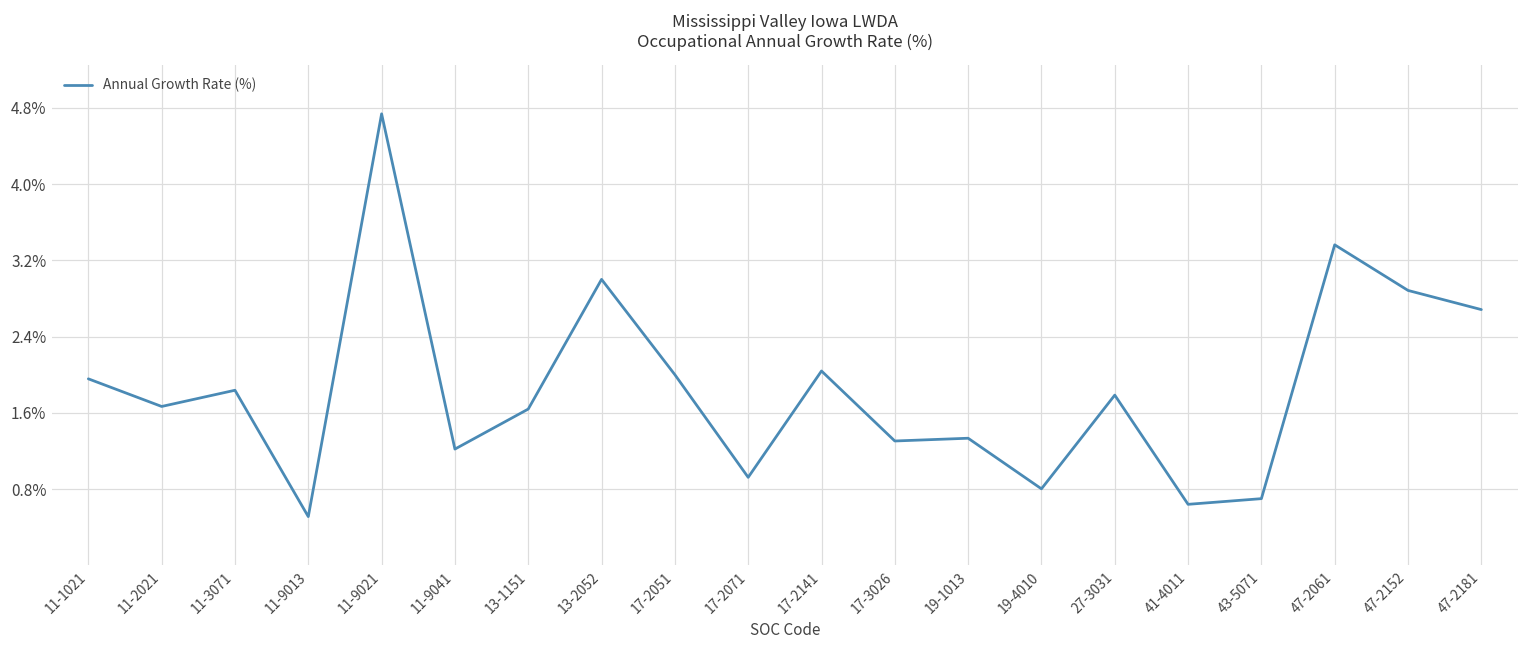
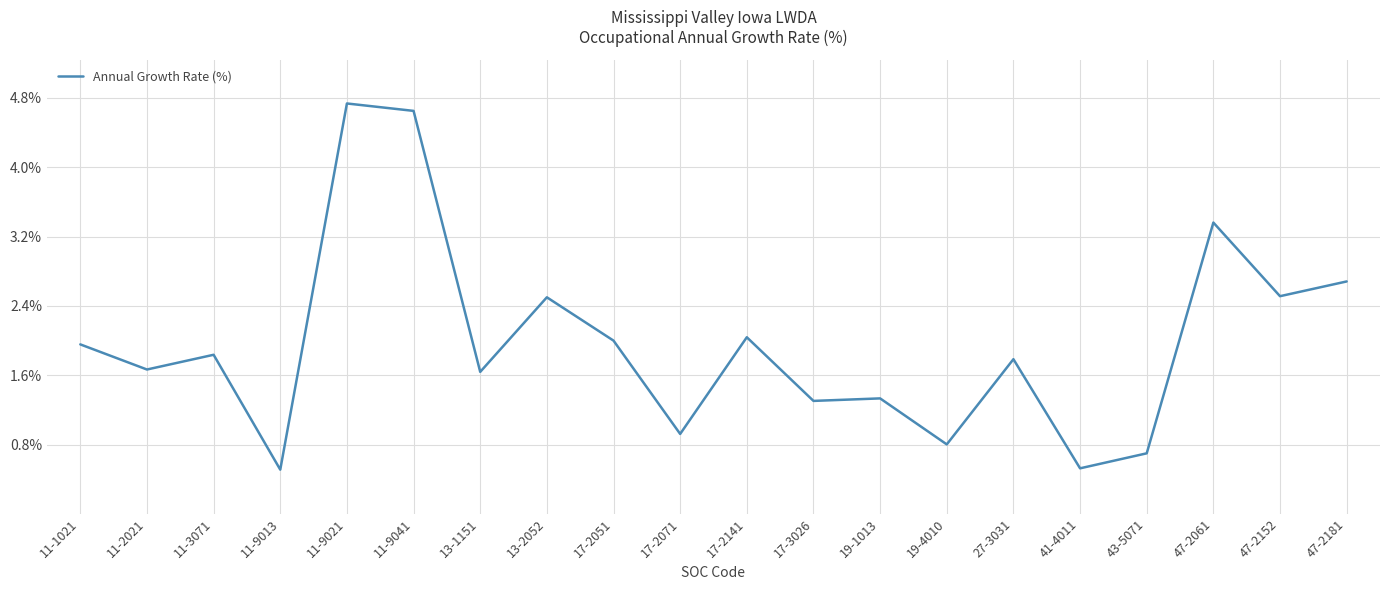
11-9041: 1.2% -> 4.7%
13-2052: 3.0% -> 2.5%
41-4011: 0.6% -> 0.5%
47-2152: 2.9% -> 2.5%
